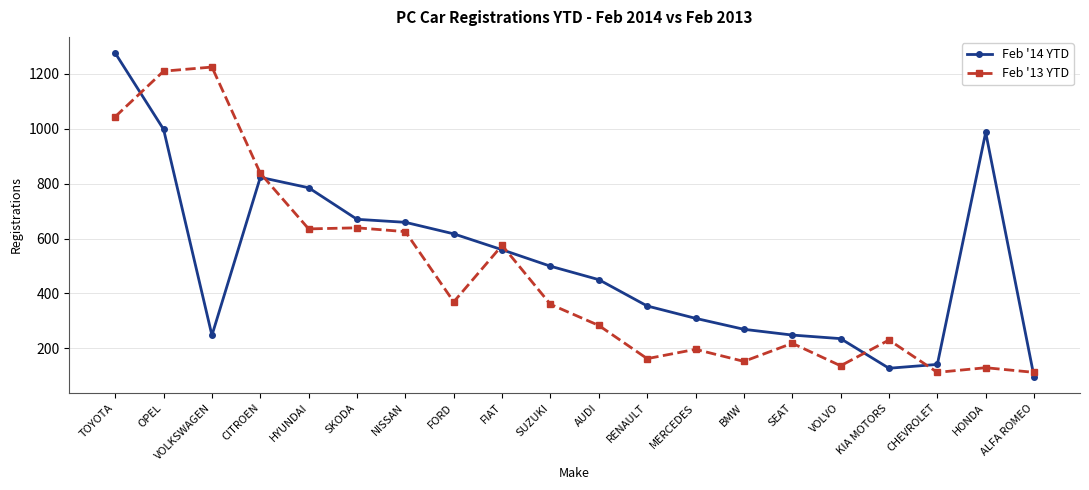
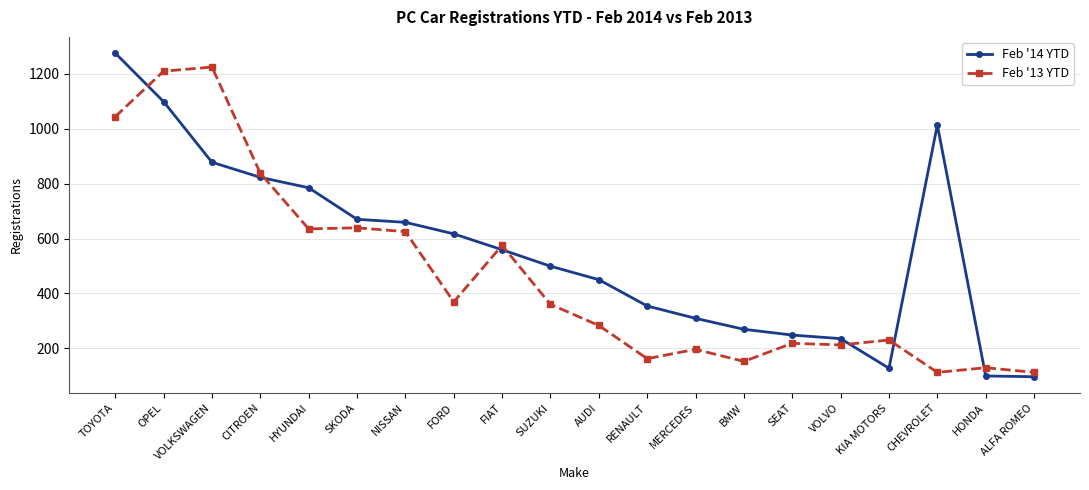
Feb '14 YTD, OPEL: 1000 -> 1100
Feb '14 YTD, VOLKSWAGEN: 250 -> 880
Feb '13 YTD, VOLVO: 140 -> 210
Feb '14 YTD, CHEVROLET: 140 -> 1010
Feb '14 YTD, HONDA: 990 -> 100
